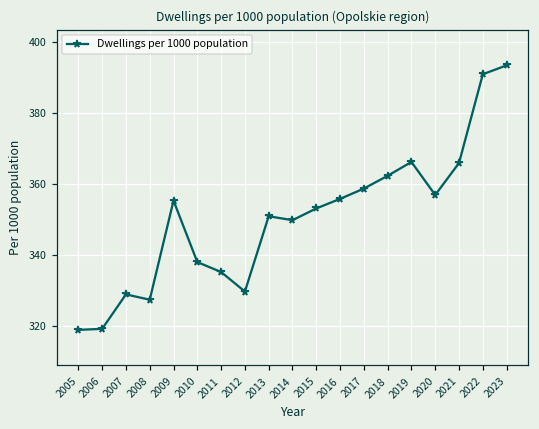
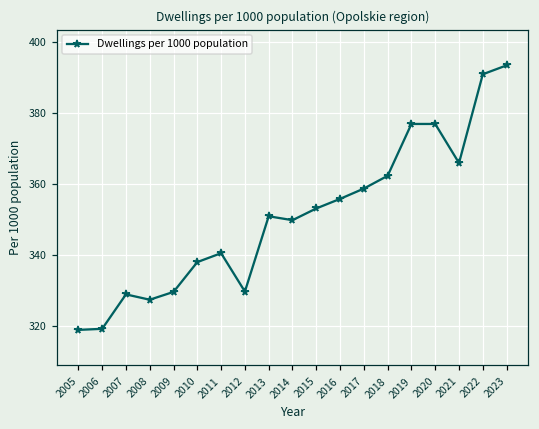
2009: 355 -> 330
2011: 335 -> 341
2019: 366 -> 377
2020: 357 -> 377
